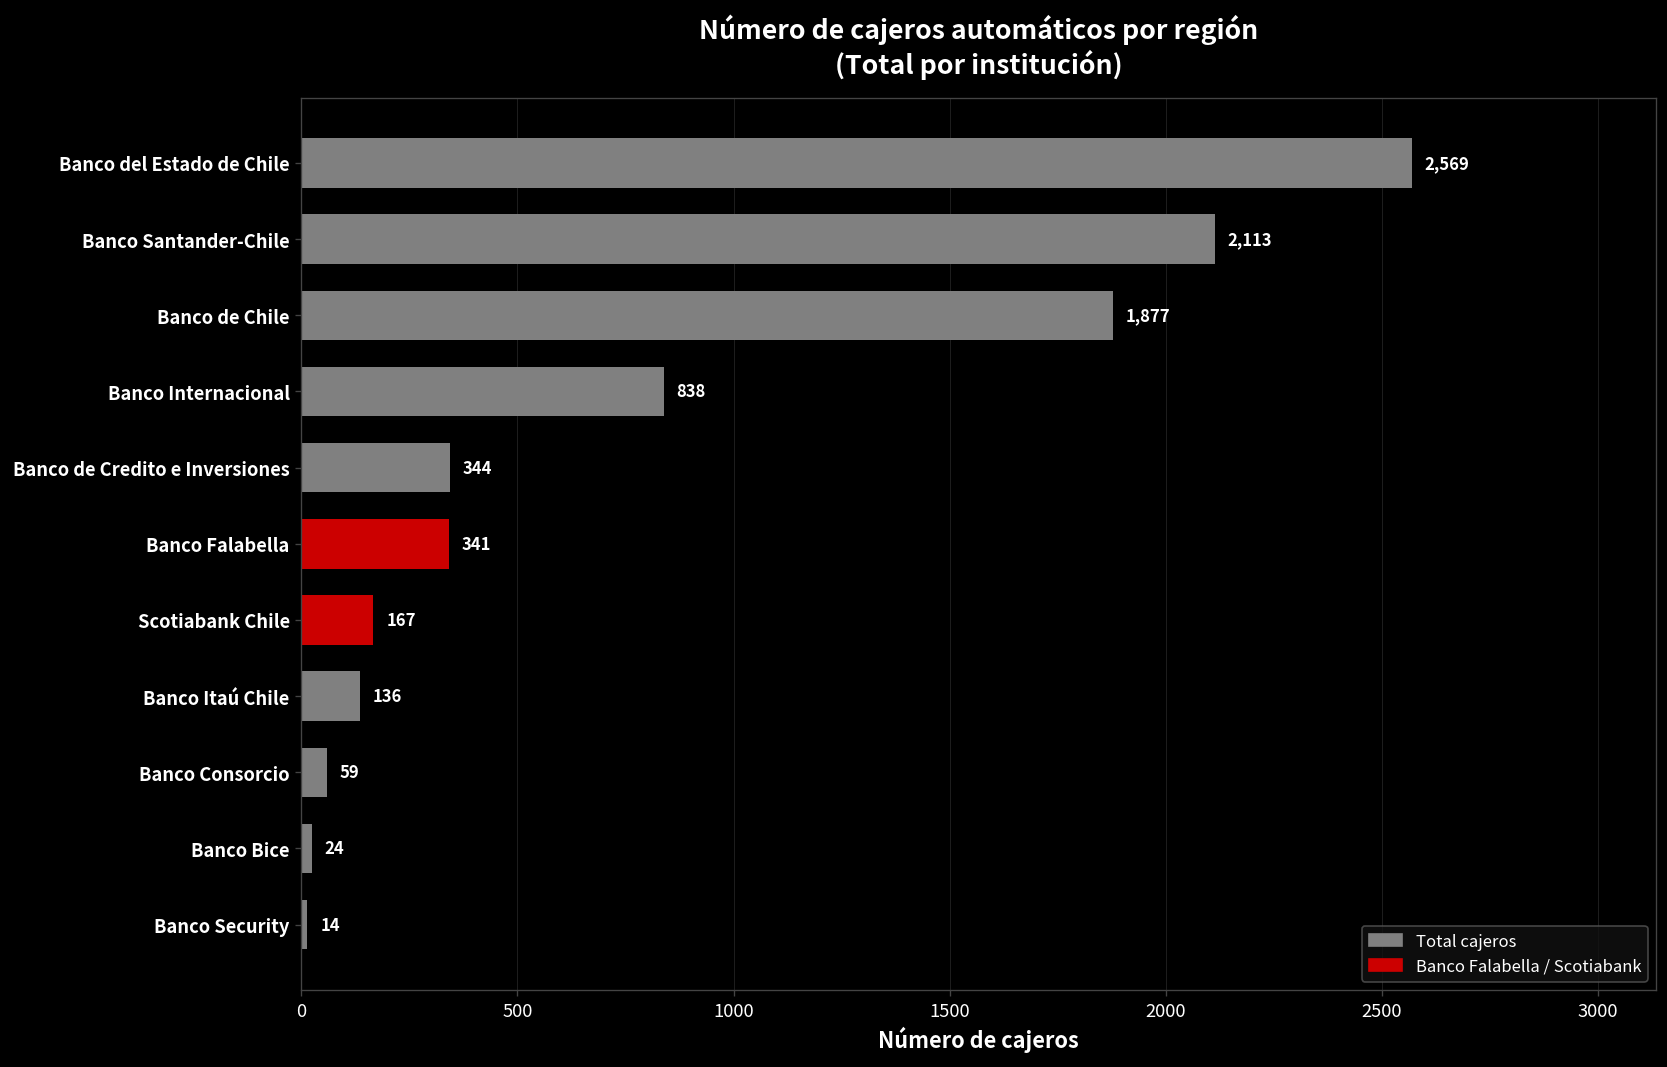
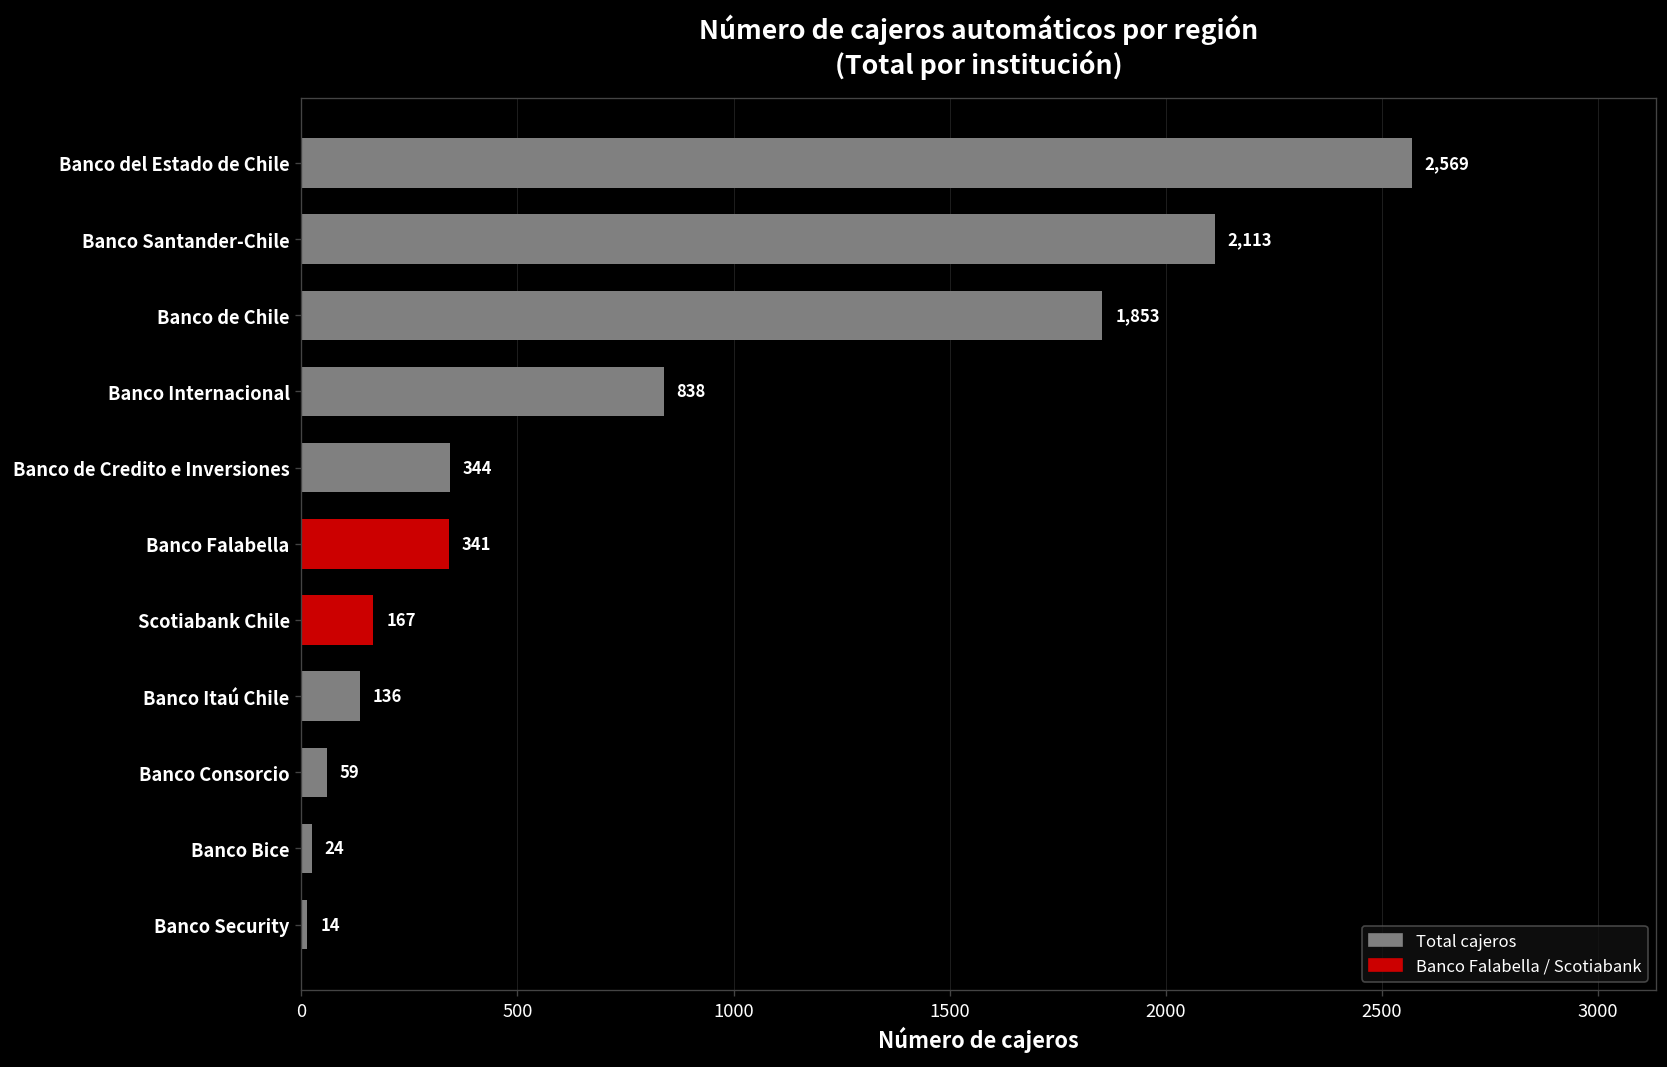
Banco de Chile: 1,877 -> 1,853
